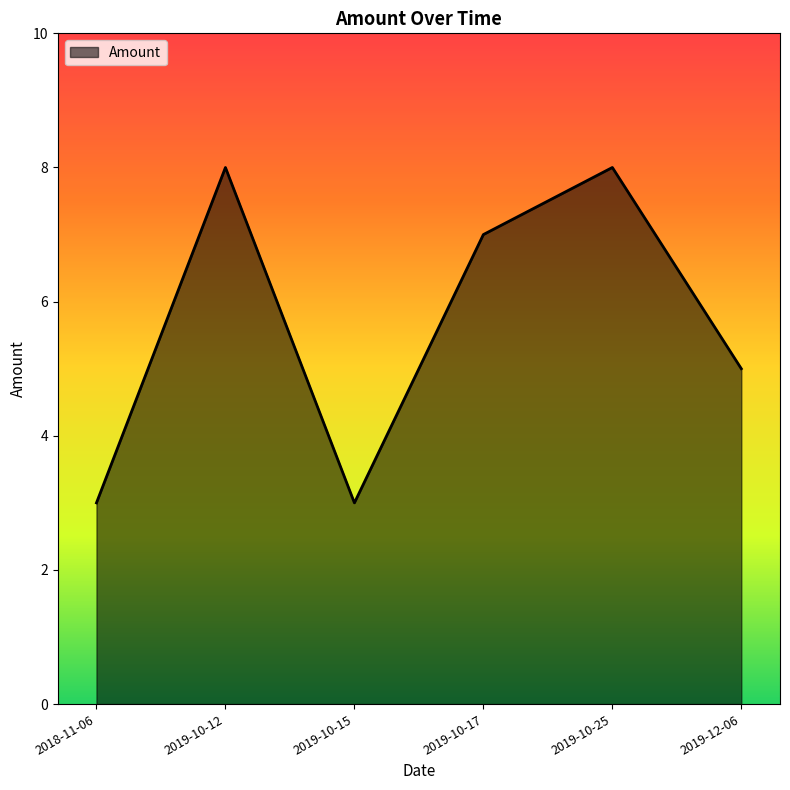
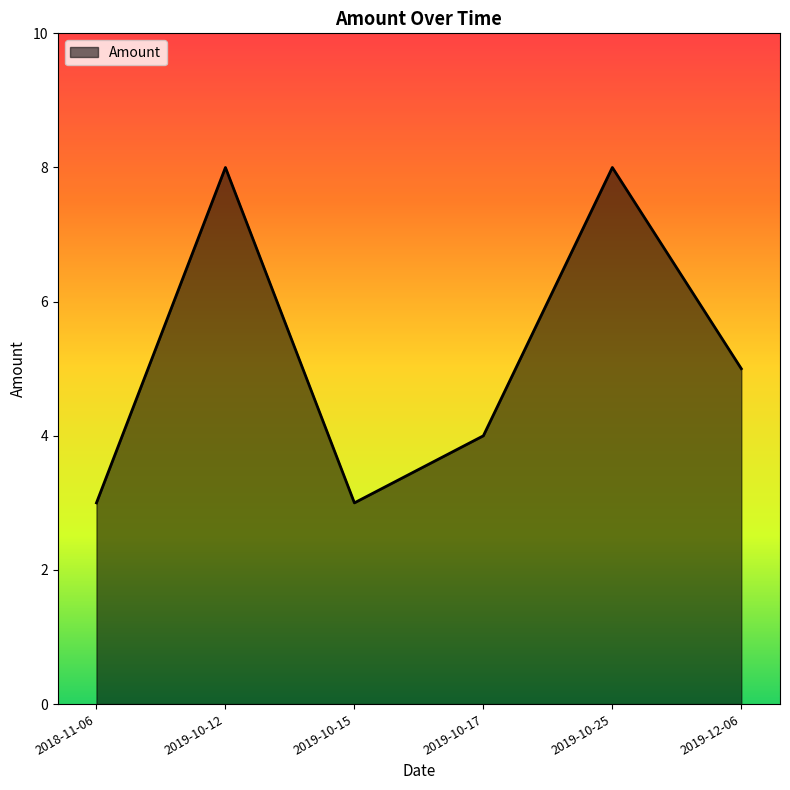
2019-10-17: 7 -> 4
